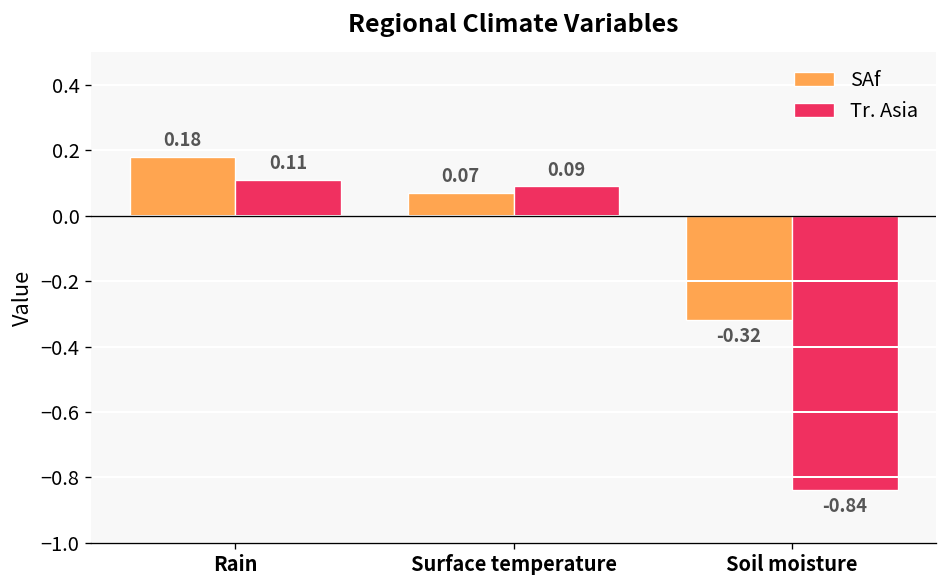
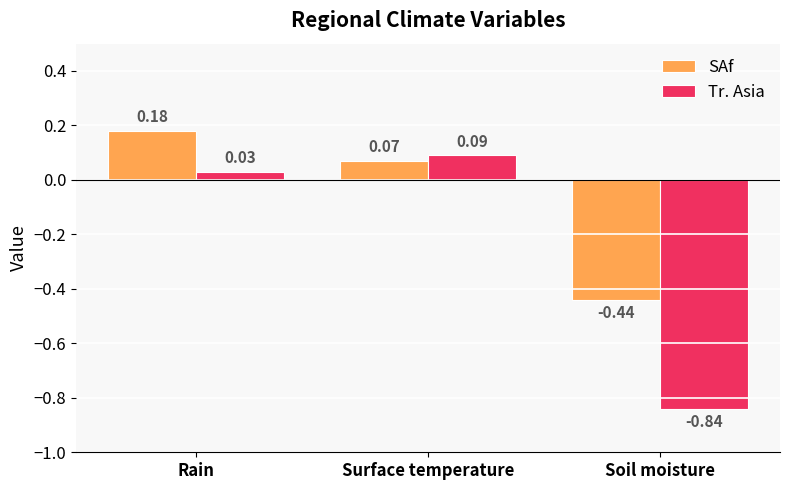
Tr. Asia, Rain: 0.11 -> 0.03
SAf, Soil moisture: -0.32 -> -0.44
